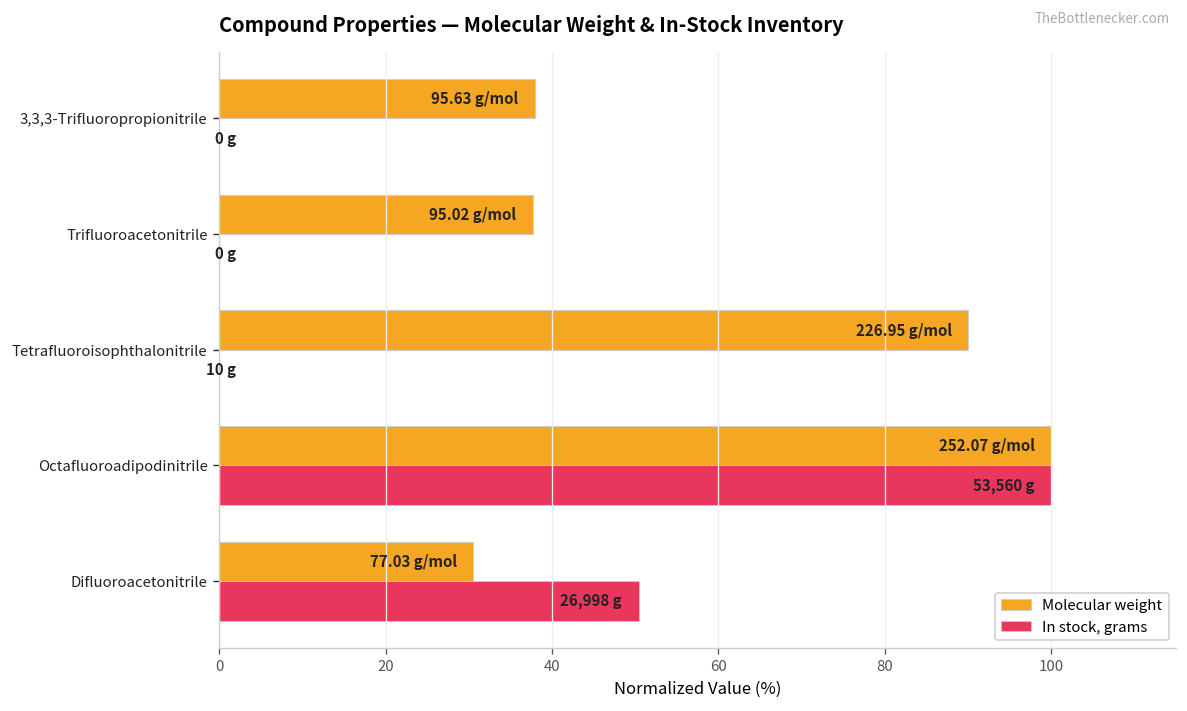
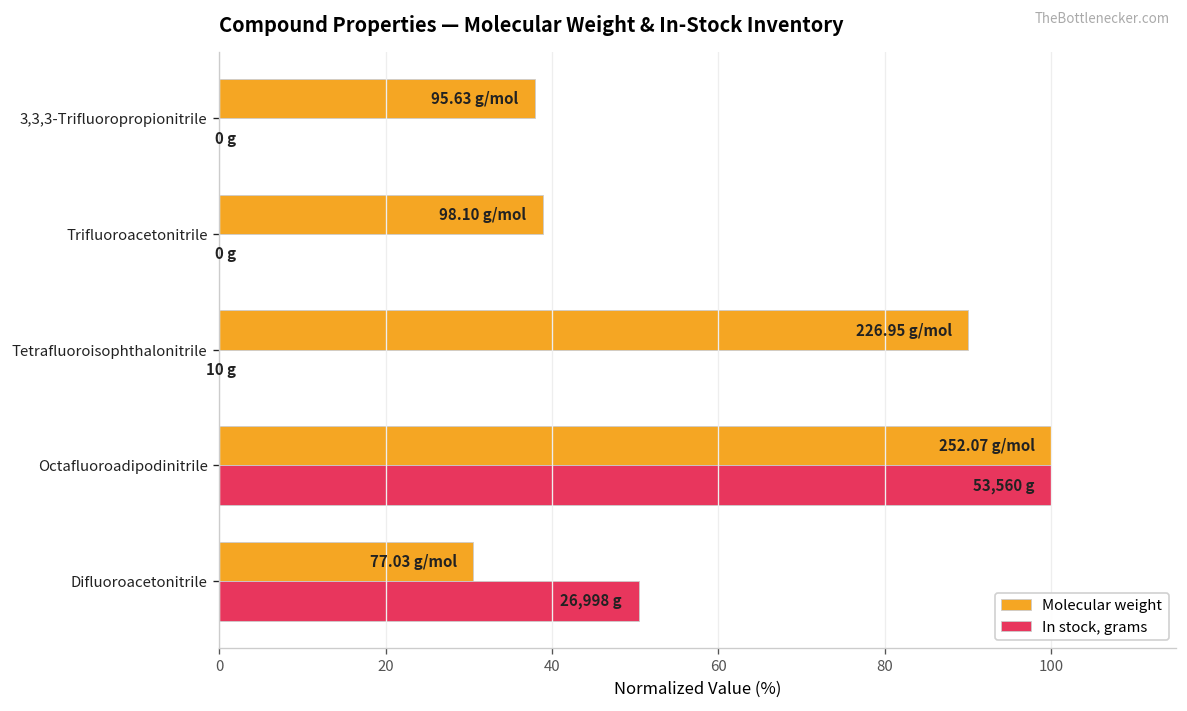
Molecular weight, Trifluoroacetonitrile: 95.02 -> 98.10
